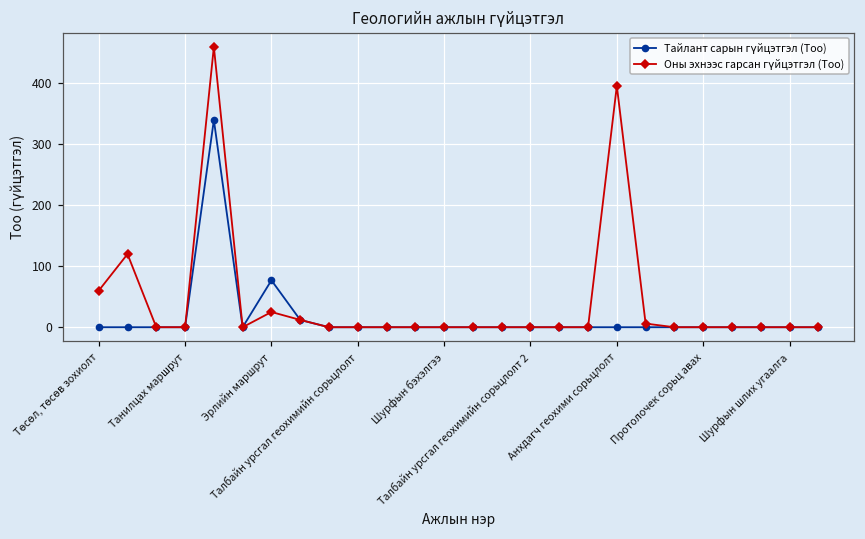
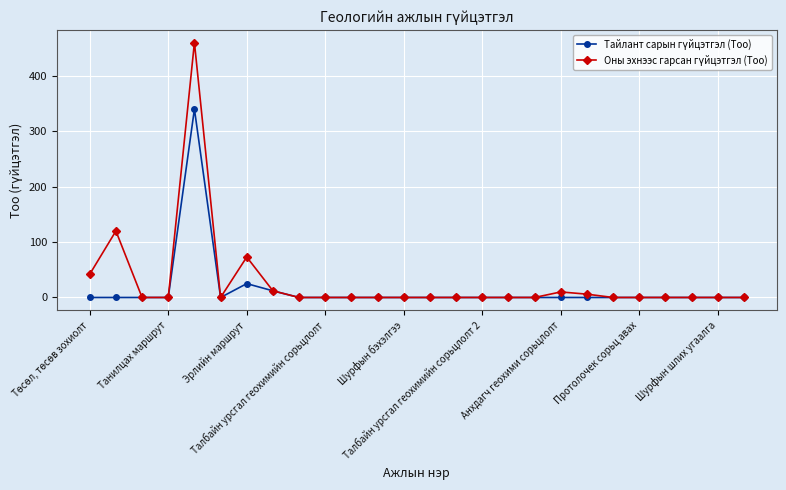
Оны эхнээс гарсан гүйцэтгэл (Тоо), Төсөл, төсөв зохиолт: 60 -> 40
Тайлант сарын гүйцэтгэл (Тоо), Эрлийн маршрут: 80 -> 30
Оны эхнээс гарсан гүйцэтгэл (Тоо), Эрлийн маршрут: 30 -> 70
Оны эхнээс гарсан гүйцэтгэл (Тоо), Анхдагч геохими сорьцлолт: 400 -> 10
